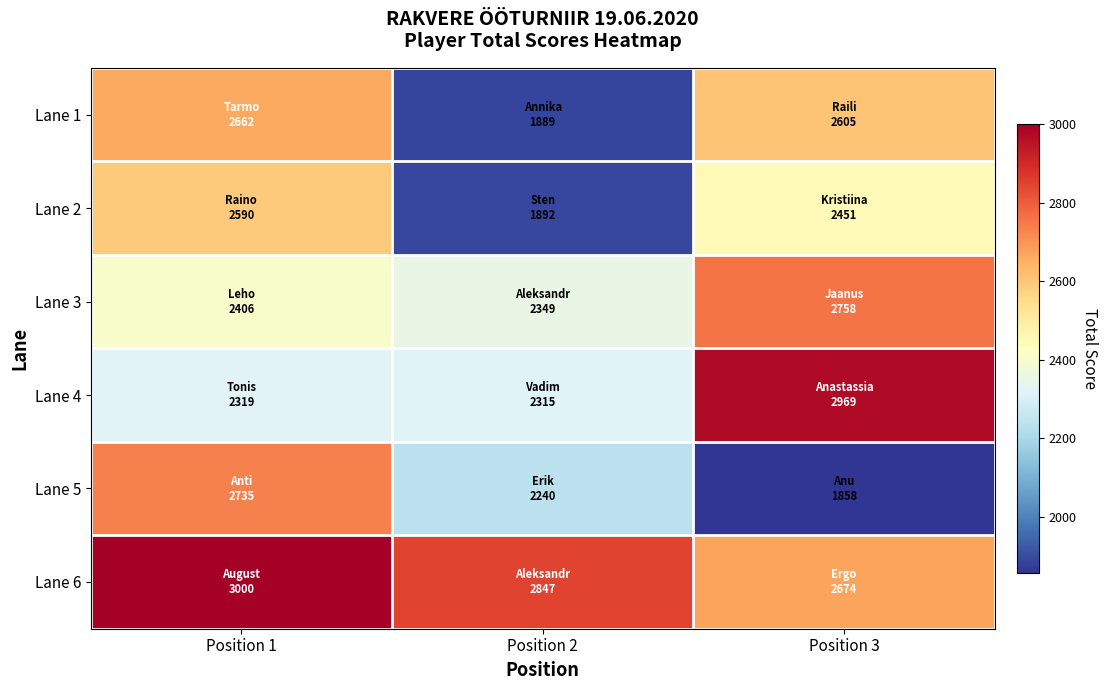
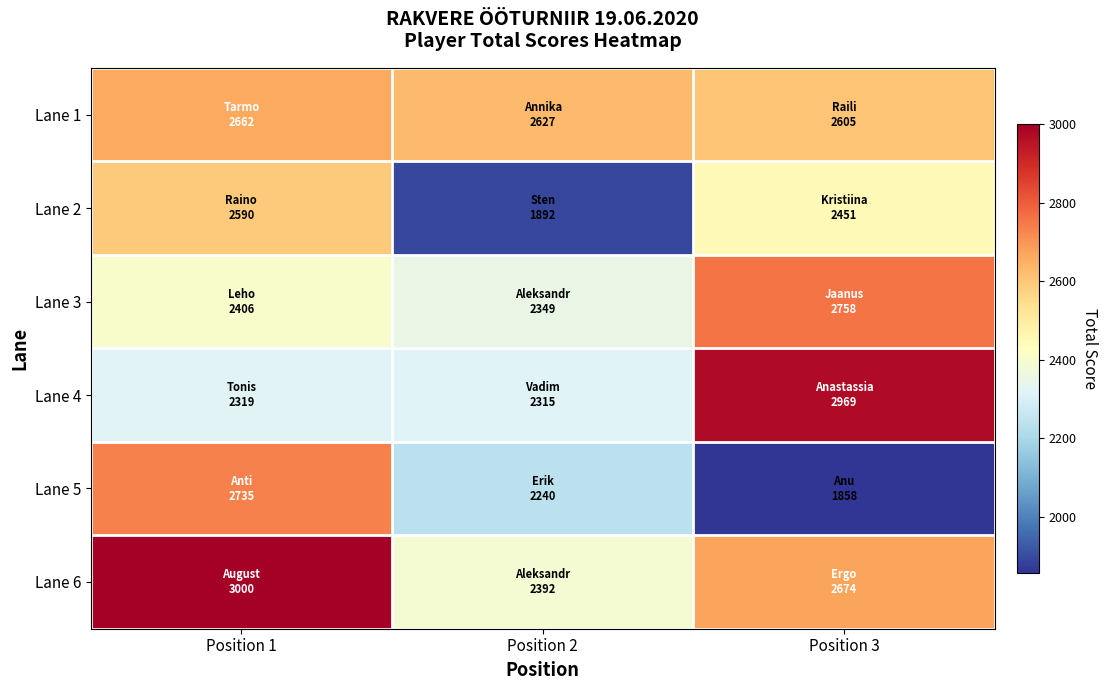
Lane 1, Position 2: 1889 -> 2627
Lane 6, Position 2: 2847 -> 2392
